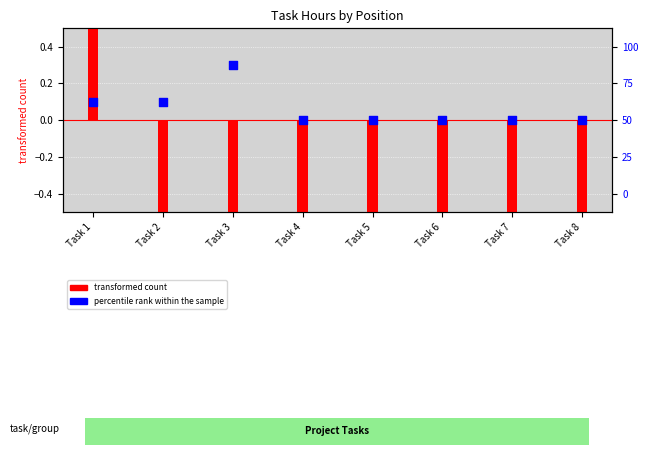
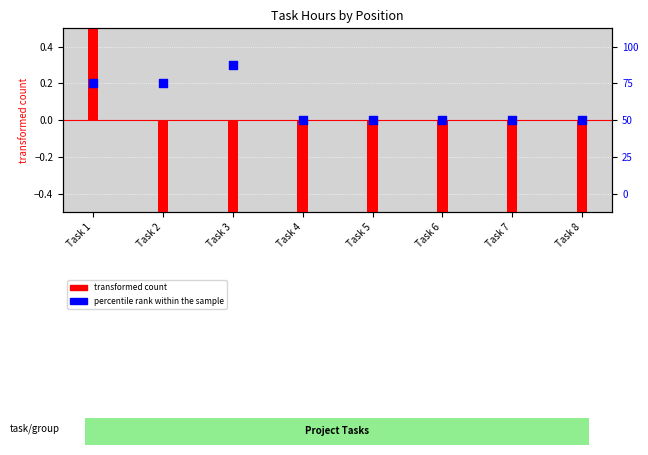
percentile rank within the sample, Task 1: 0.10 -> 0.20
percentile rank within the sample, Task 2: 0.10 -> 0.20
